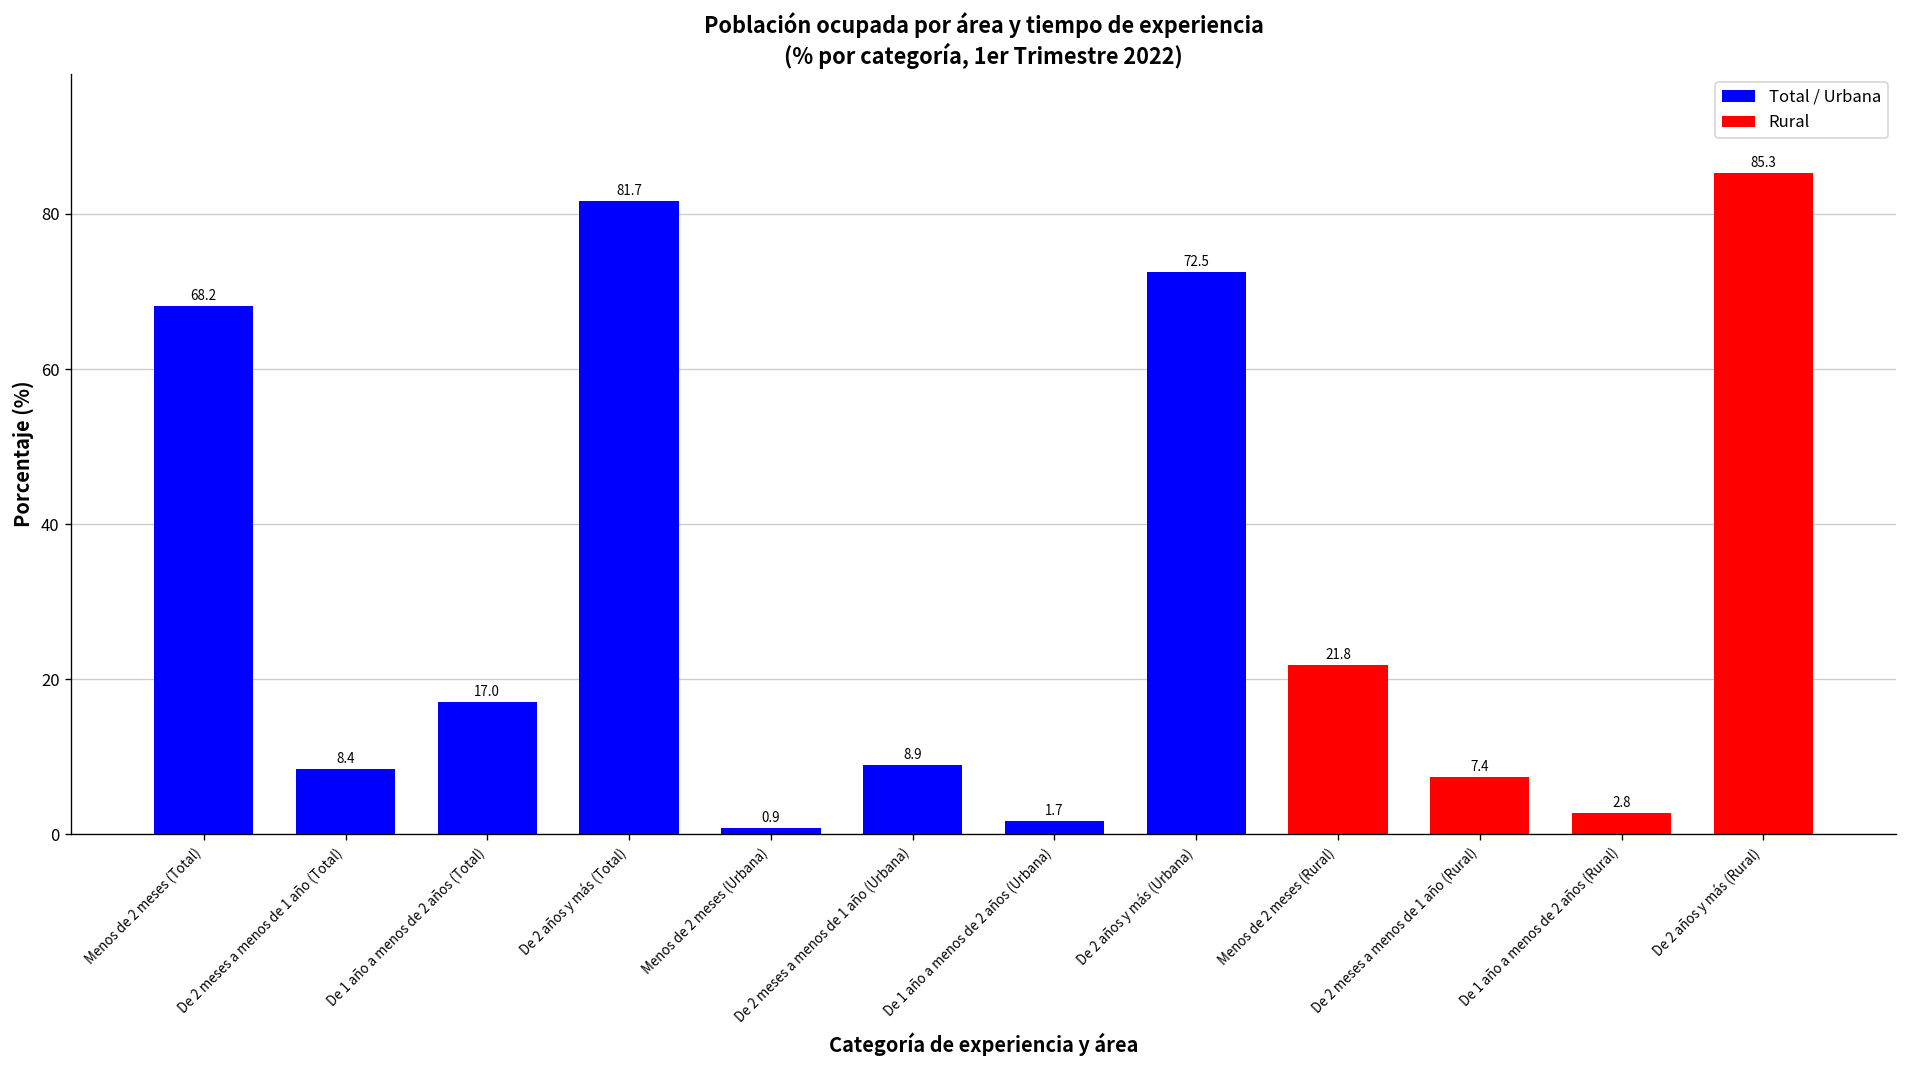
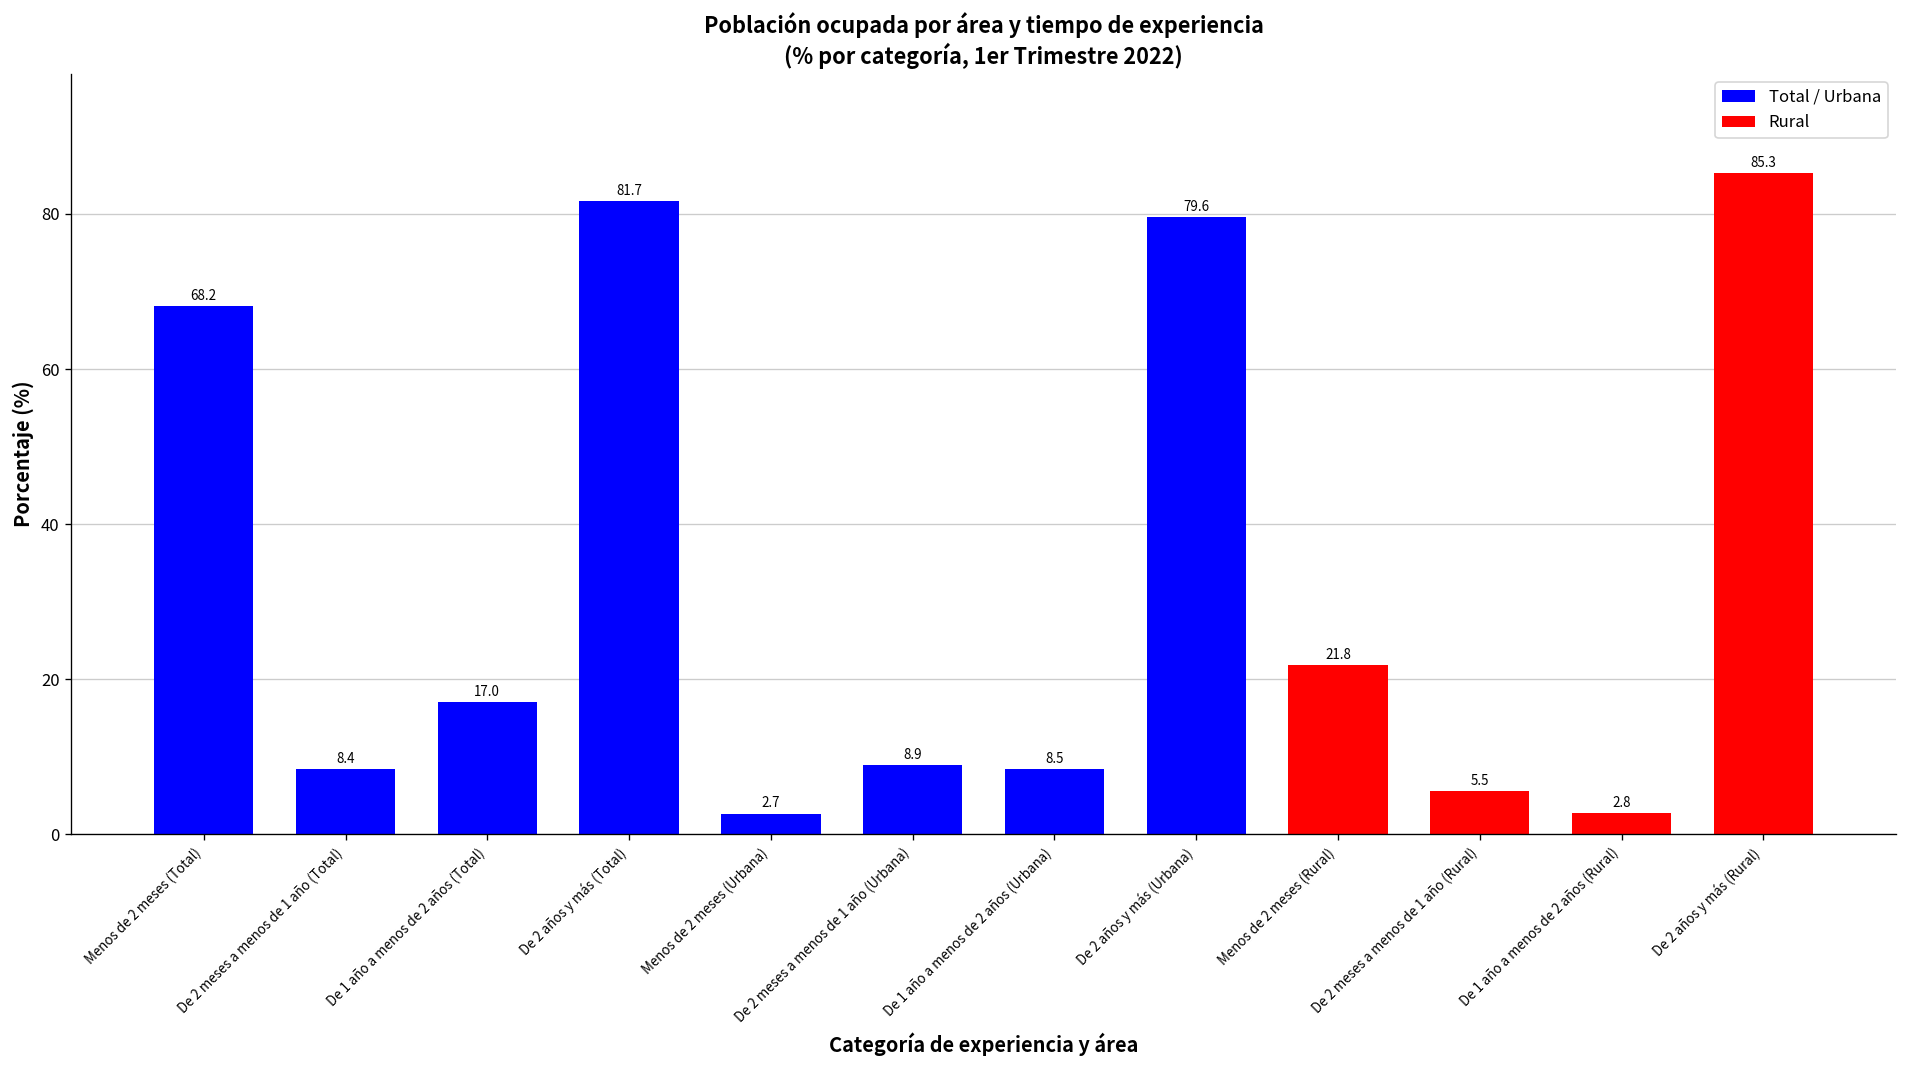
Menos de 2 meses (Urbana): 0.9 -> 2.7
De 1 año a menos de 2 años (Urbana): 1.7 -> 8.5
De 2 años y más (Urbana): 72.5 -> 79.6
De 2 meses a menos de 1 año (Rural): 7.4 -> 5.5
